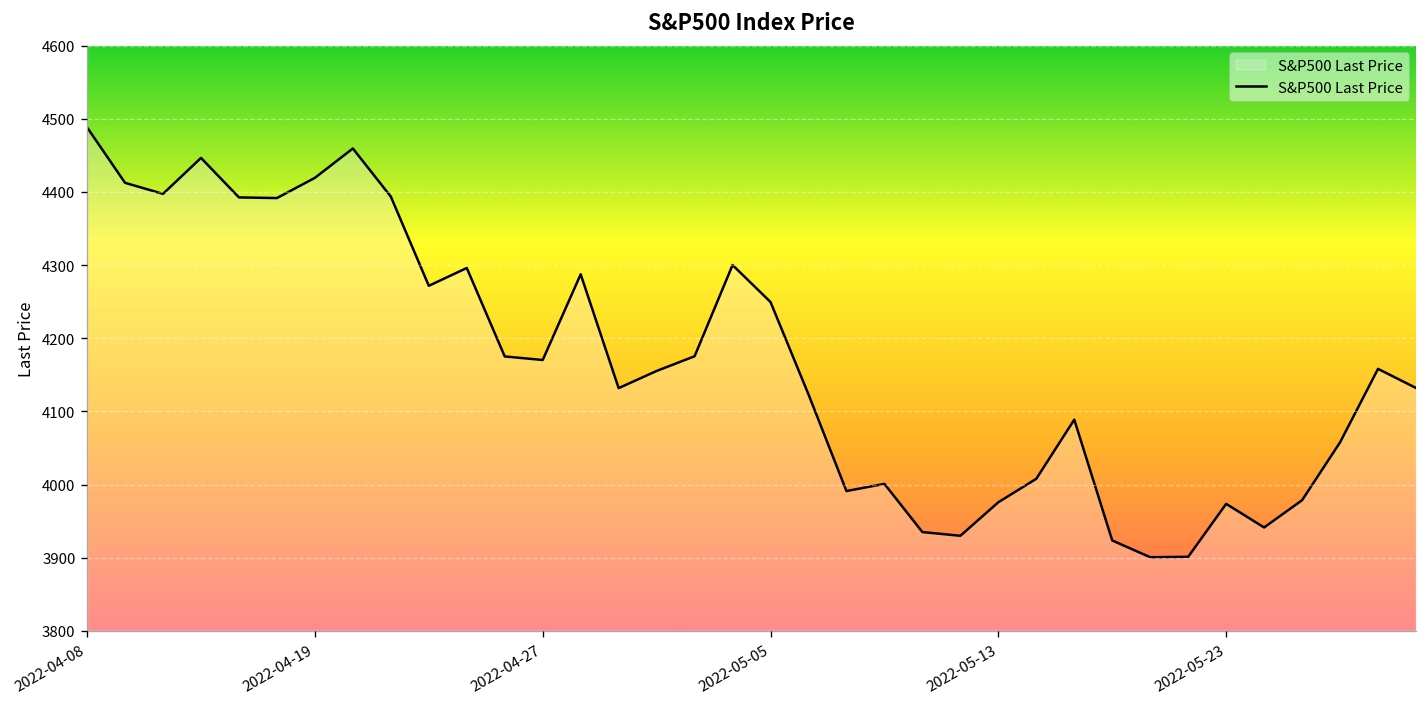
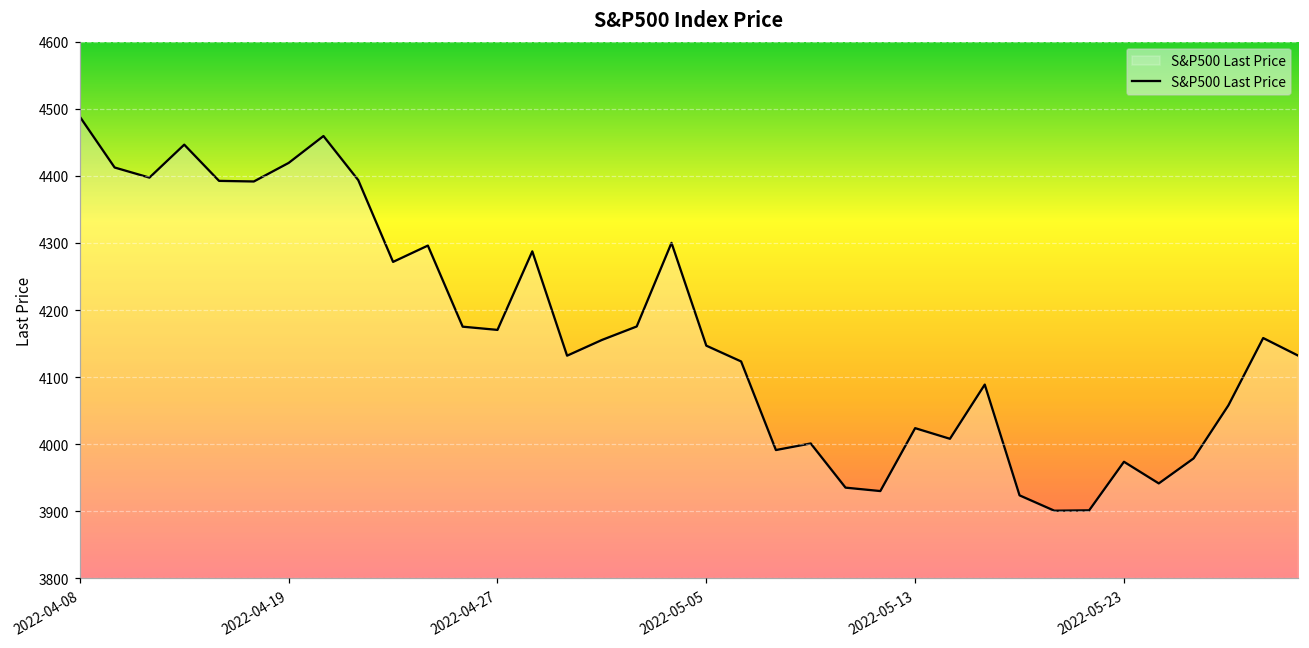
2022-05-05: 4250 -> 4150
2022-05-13: 3980 -> 4020
